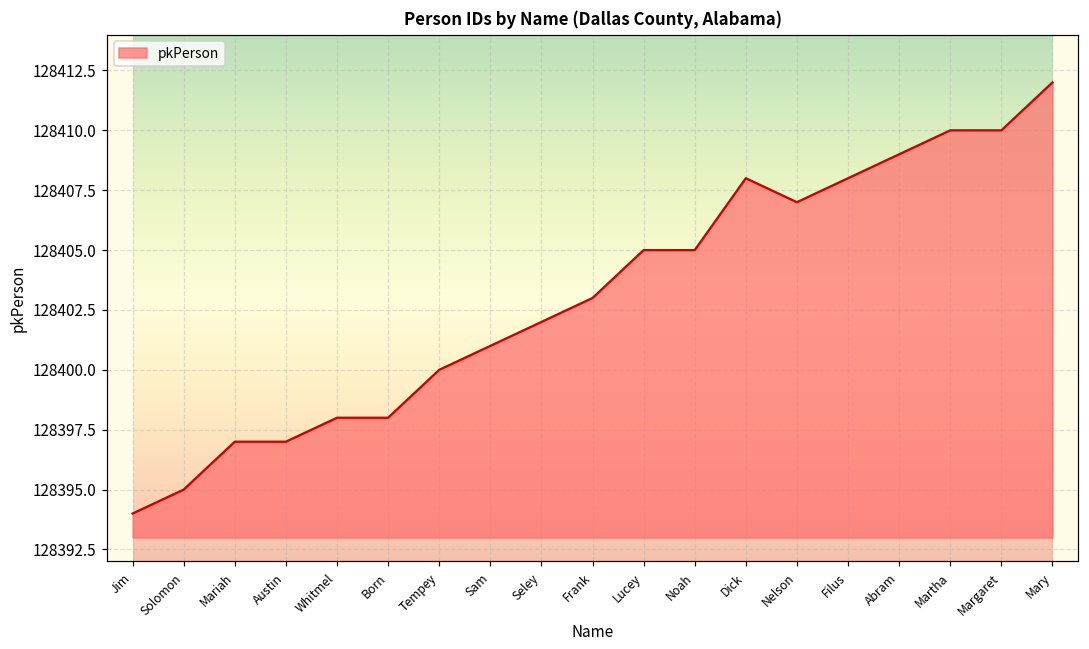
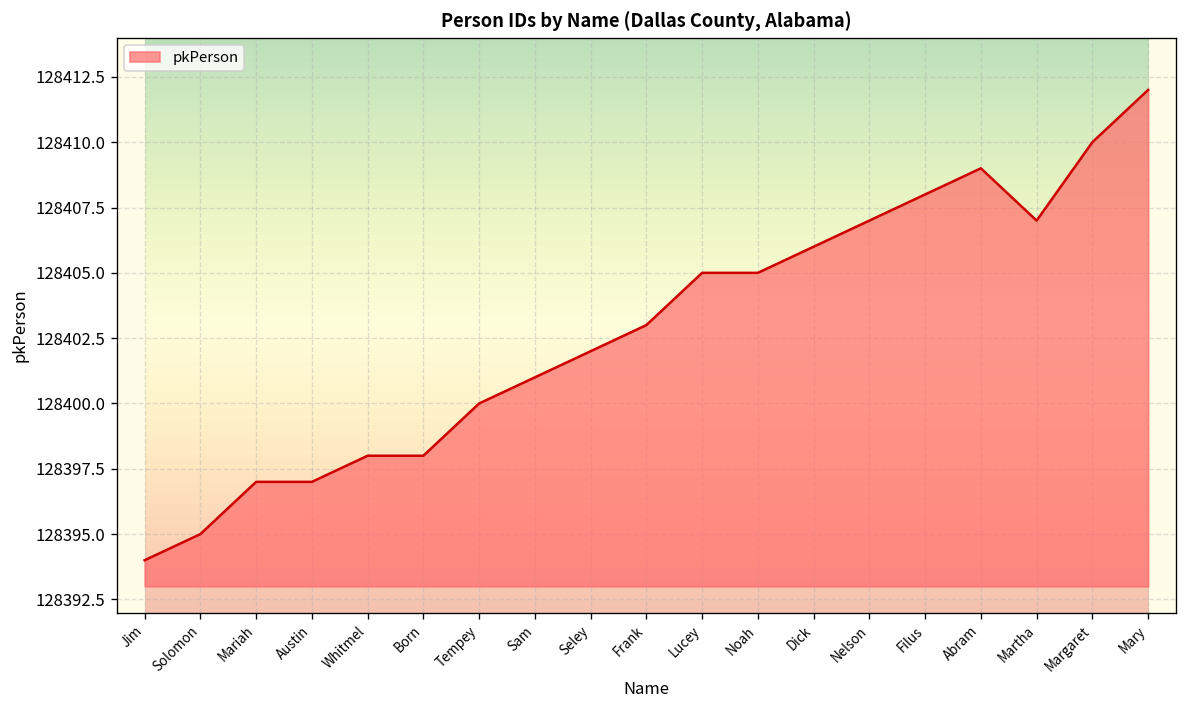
Dick: 128408 -> 128406
Martha: 128410 -> 128407
